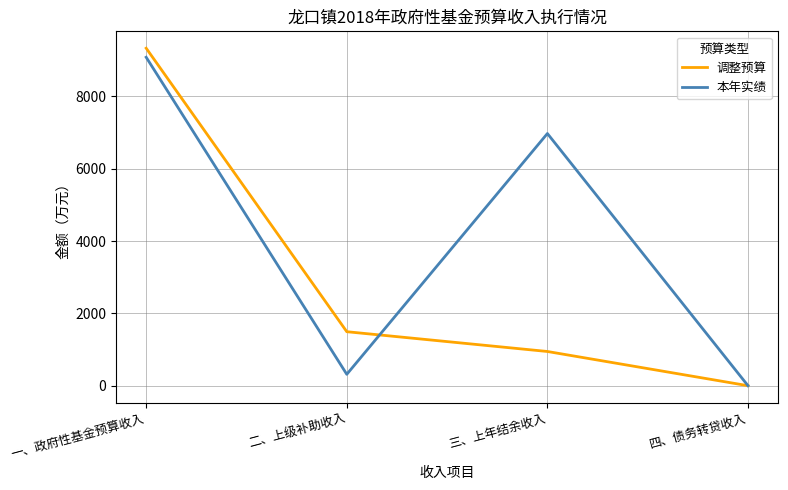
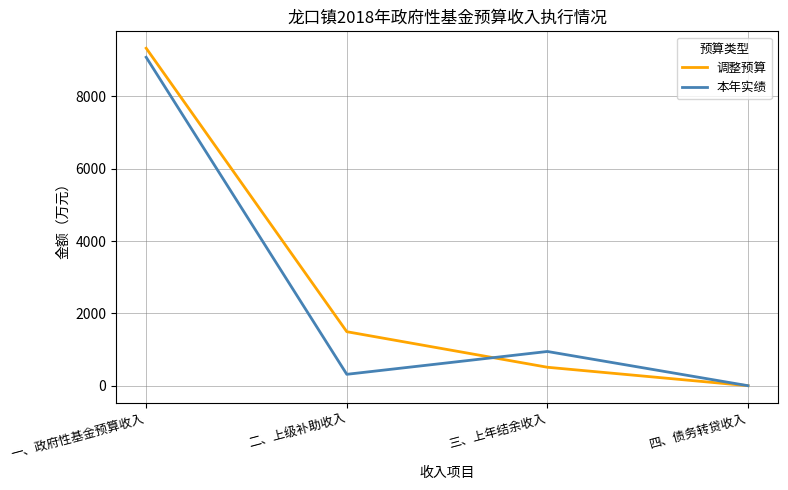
调整预算, 三、上年结余收入: 900 -> 500
本年实绩, 三、上年结余收入: 7000 -> 900
